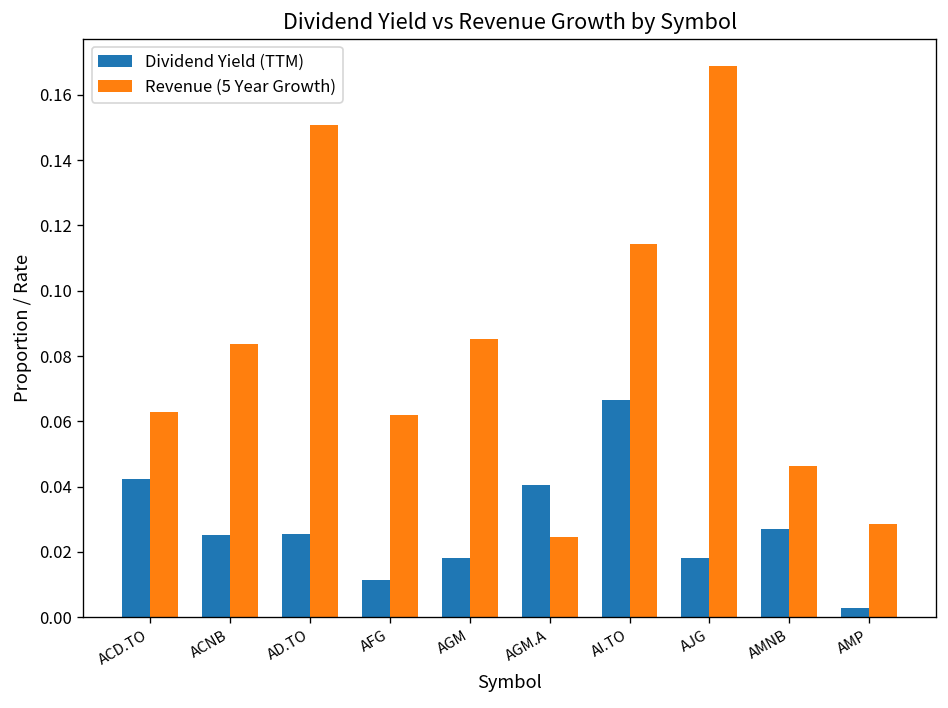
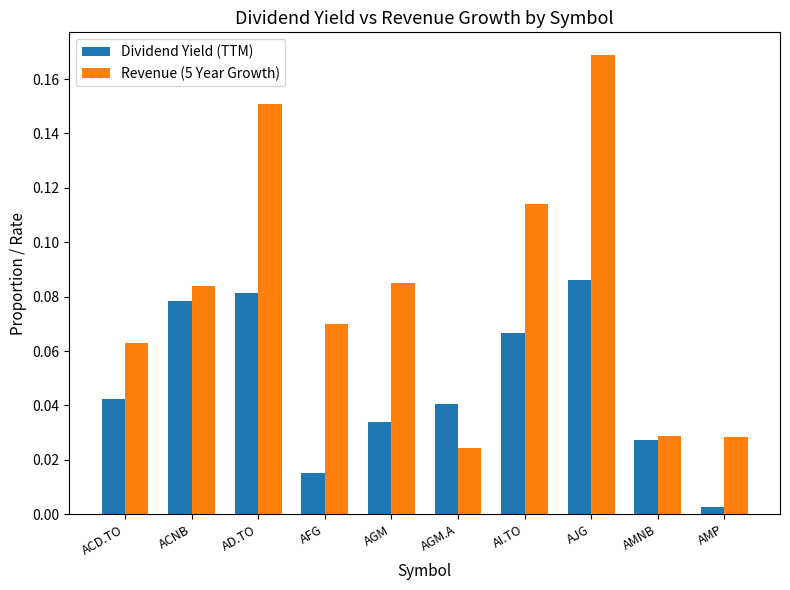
Dividend Yield (TTM), ACNB: 0.025 -> 0.078
Dividend Yield (TTM), AD.TO: 0.025 -> 0.081
Dividend Yield (TTM), AFG: 0.012 -> 0.015
Revenue (5 Year Growth), AFG: 0.062 -> 0.070
Dividend Yield (TTM), AGM: 0.018 -> 0.034
Dividend Yield (TTM), AJG: 0.018 -> 0.086
Revenue (5 Year Growth), AMNB: 0.046 -> 0.029
